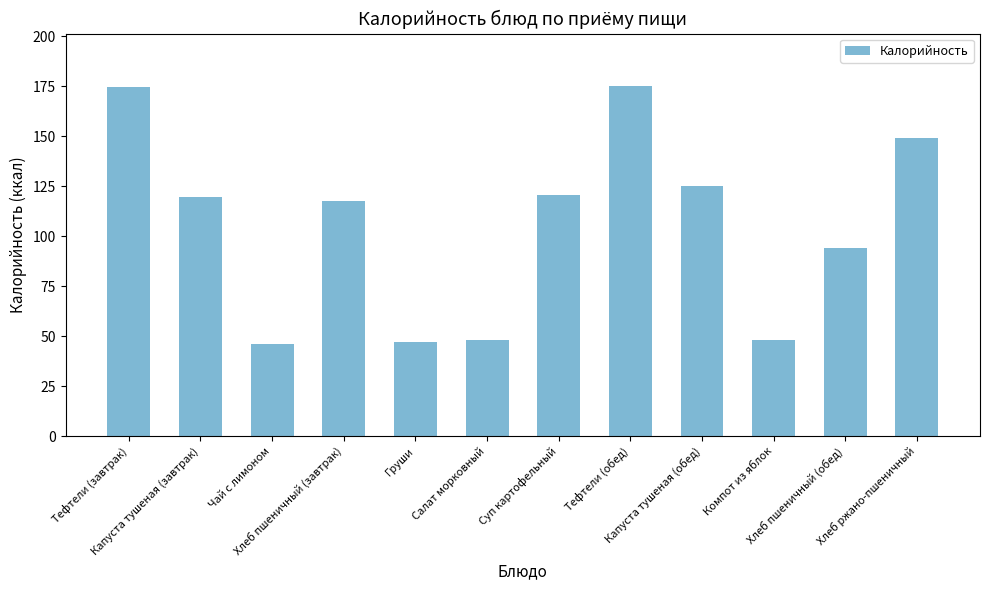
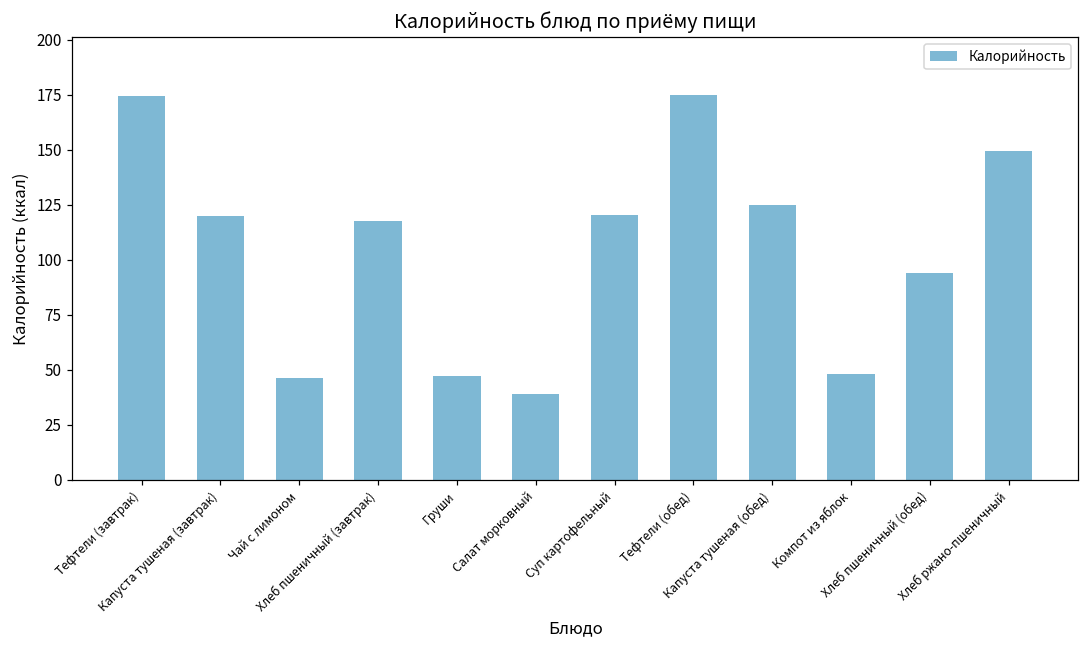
Салат морковный: 48 -> 39
